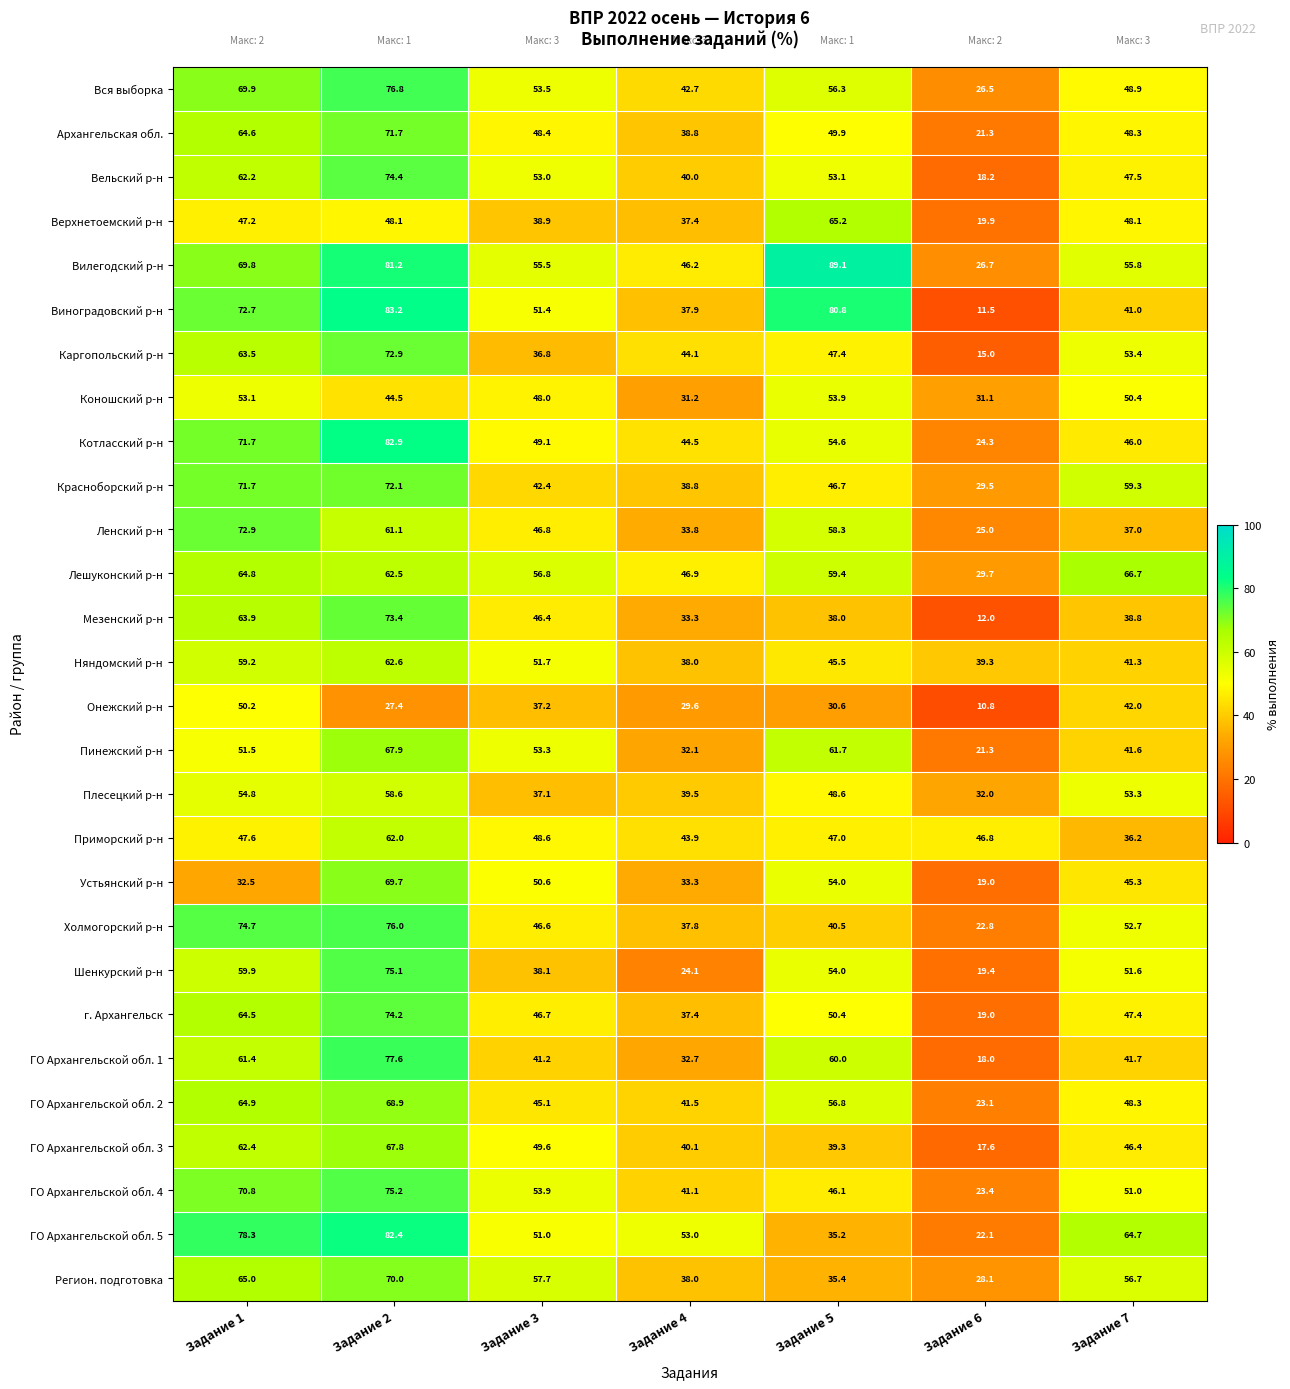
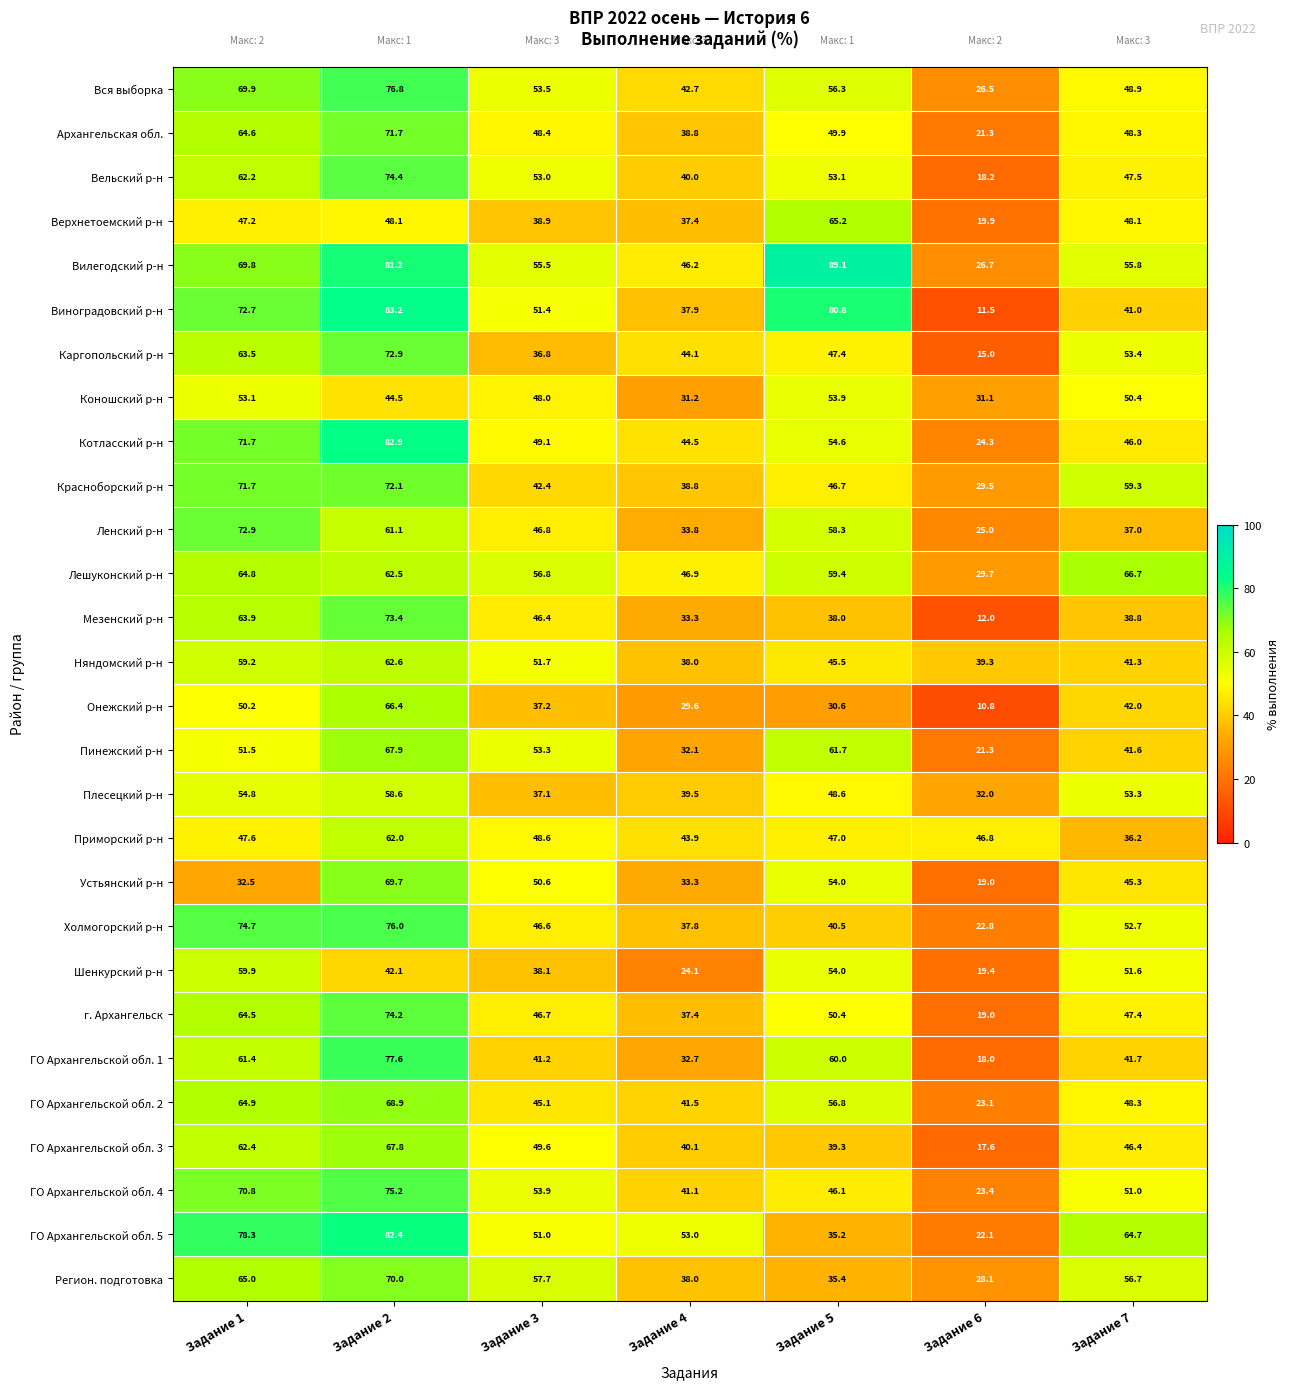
Онежский р-н, Задание 2: 27.4 -> 66.4
Шенкурский р-н, Задание 2: 75.1 -> 42.1
